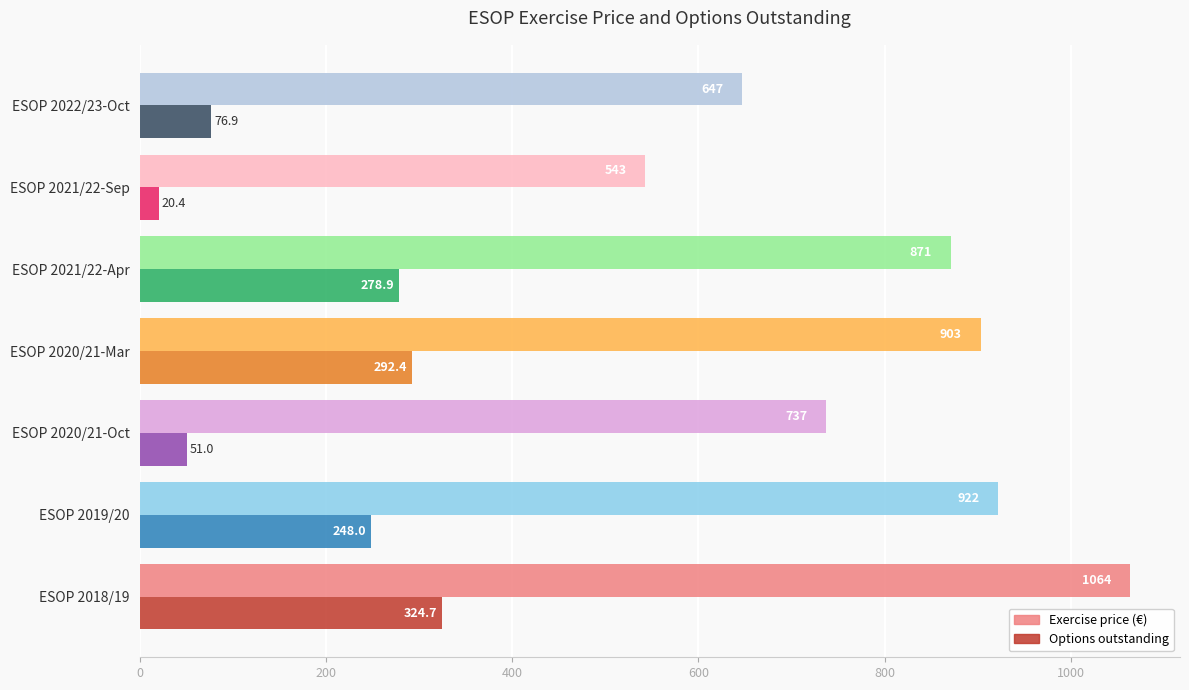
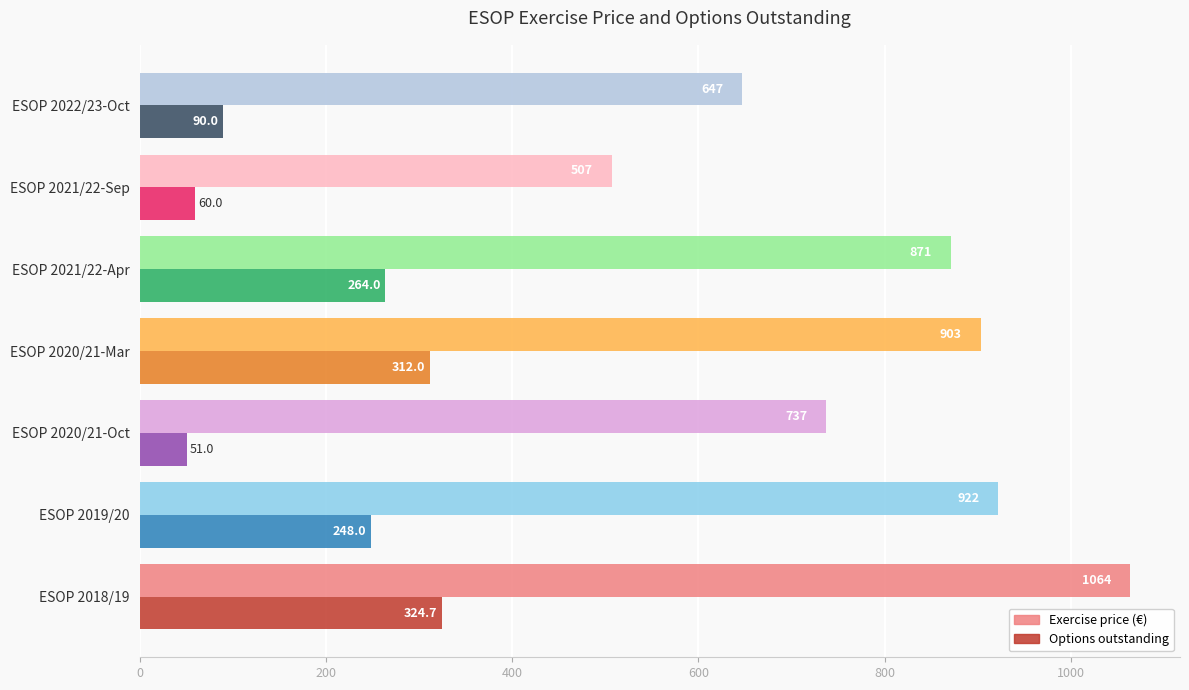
Options outstanding, ESOP 2022/23-Oct: 76.9 -> 90.0
Exercise price (€), ESOP 2021/22-Sep: 543 -> 507
Options outstanding, ESOP 2021/22-Sep: 20.4 -> 60.0
Options outstanding, ESOP 2021/22-Apr: 278.9 -> 264.0
Options outstanding, ESOP 2020/21-Mar: 292.4 -> 312.0
